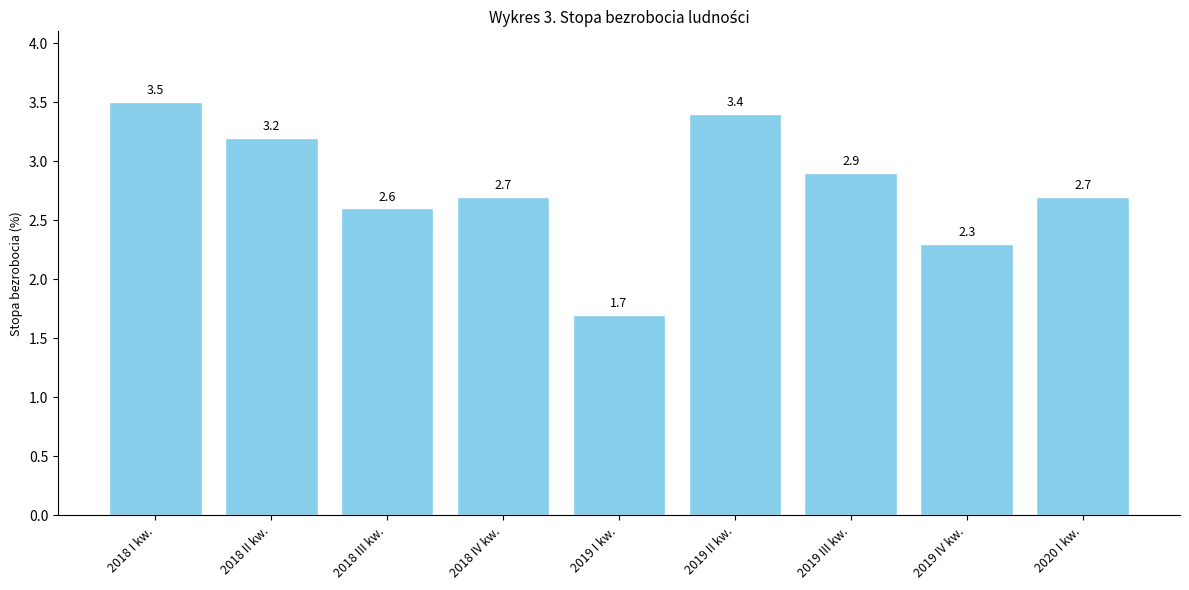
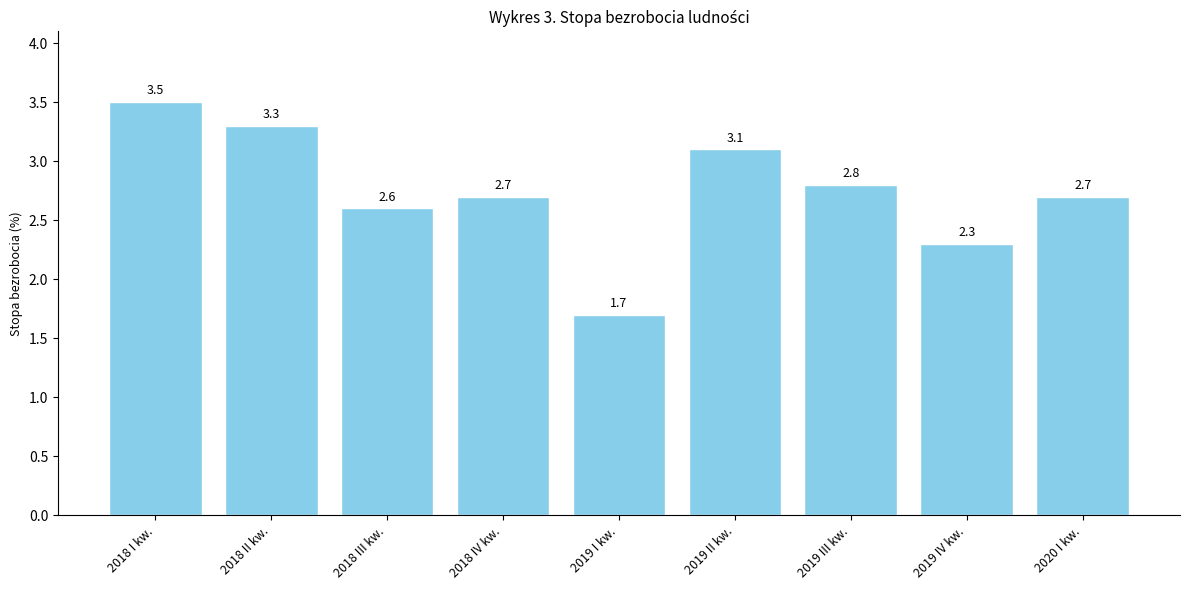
2018 II kw.: 3.2 -> 3.3
2019 II kw.: 3.4 -> 3.1
2019 III kw.: 2.9 -> 2.8
